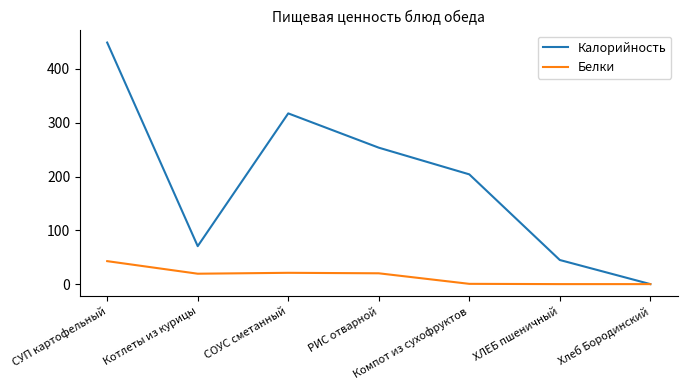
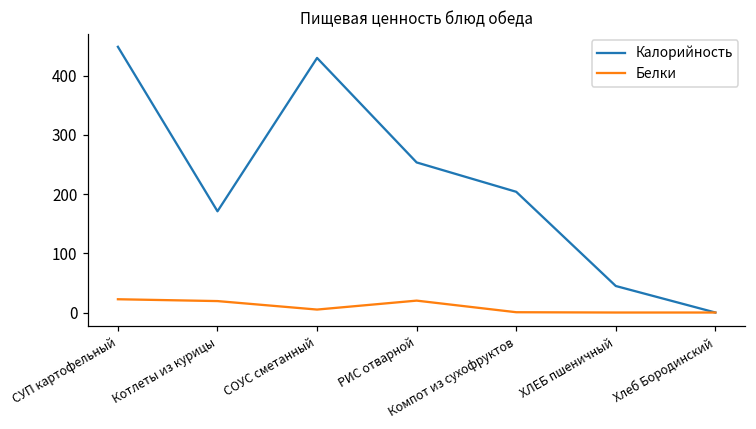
Белки, СУП картофельный: 40 -> 20
Калорийность, Котлеты из курицы: 70 -> 170
Калорийность, СОУС сметанный: 320 -> 430
Белки, СОУС сметанный: 20 -> 10
